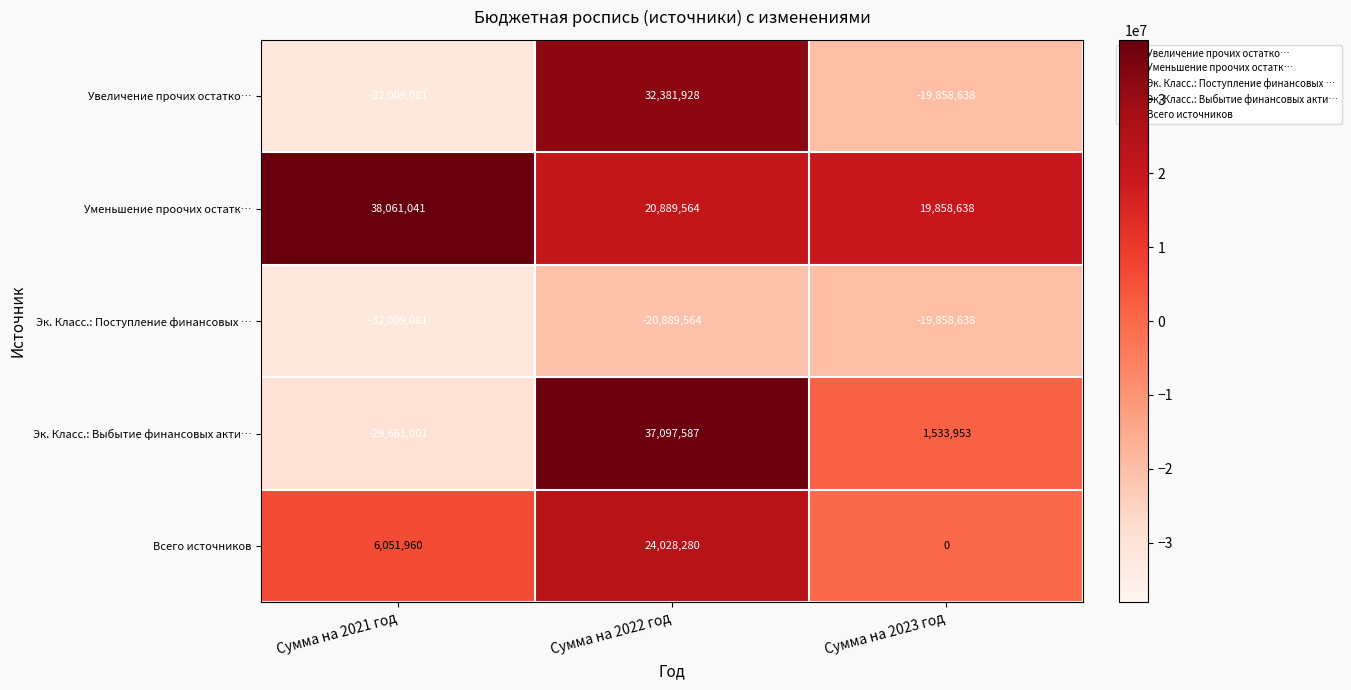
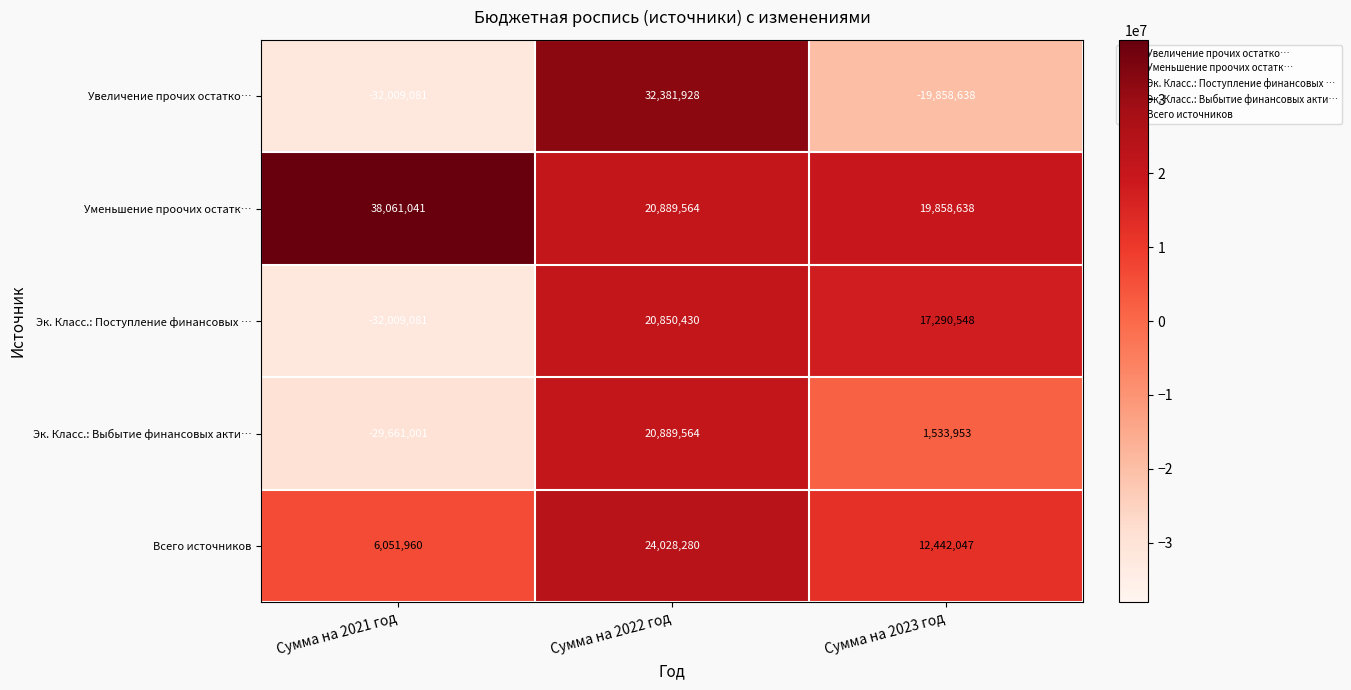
Эк. Класс.: Поступление финансовых …, Сумма на 2022 год: -20,889,564 -> 20,850,430
Эк. Класс.: Поступление финансовых …, Сумма на 2023 год: -19,858,638 -> 17,290,548
Эк. Класс.: Выбытие финансовых акти…, Сумма на 2022 год: 37,097,587 -> 20,889,564
Всего источников, Сумма на 2023 год: 0 -> 12,442,047
